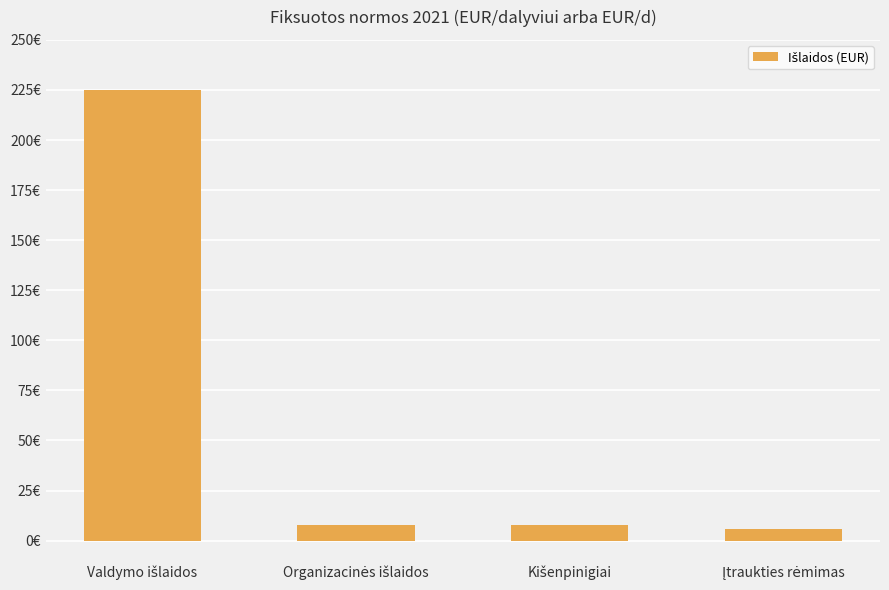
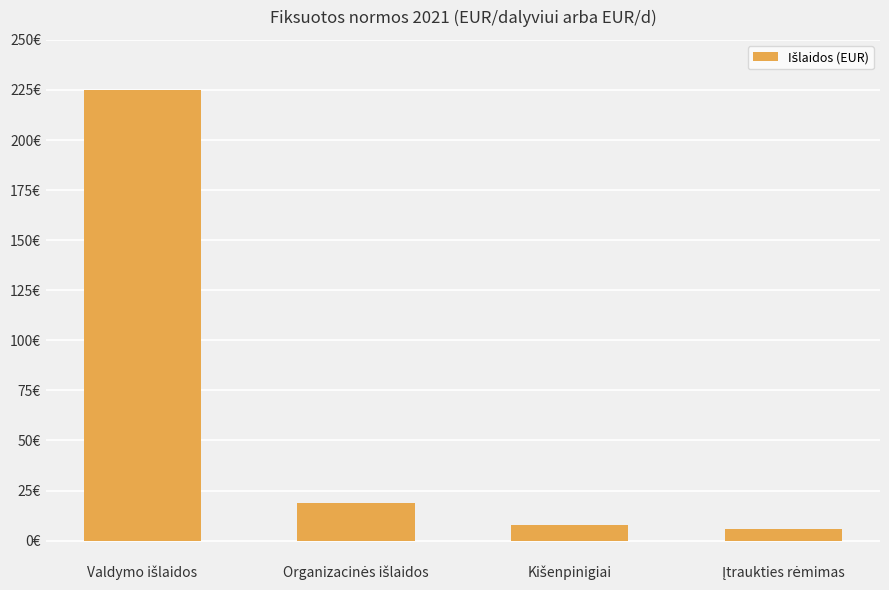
Organizacinės išlaidos: 8€ -> 19€
